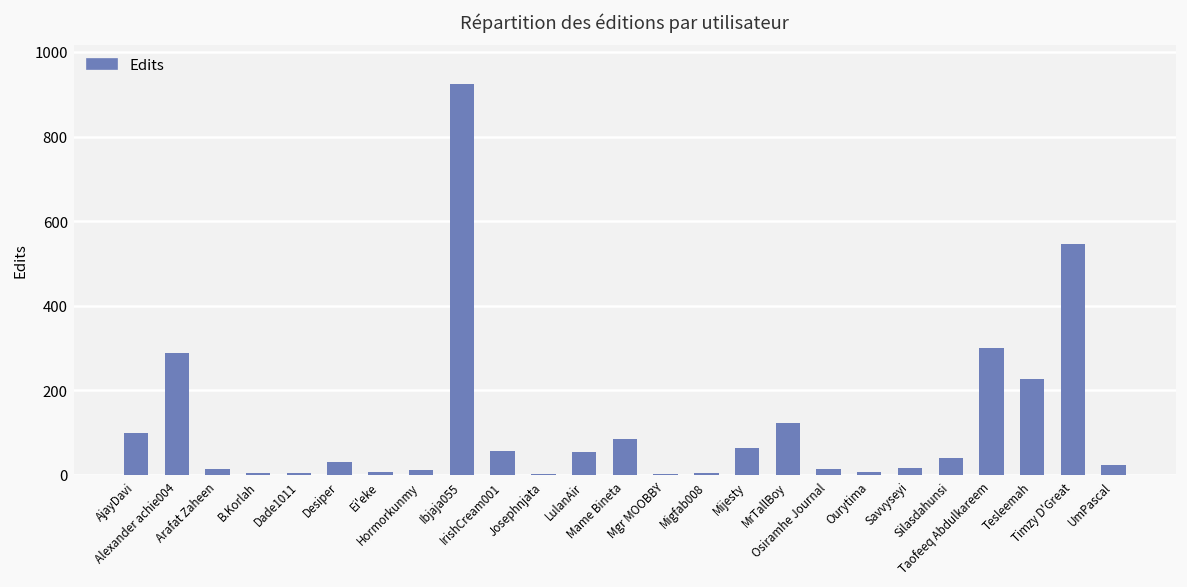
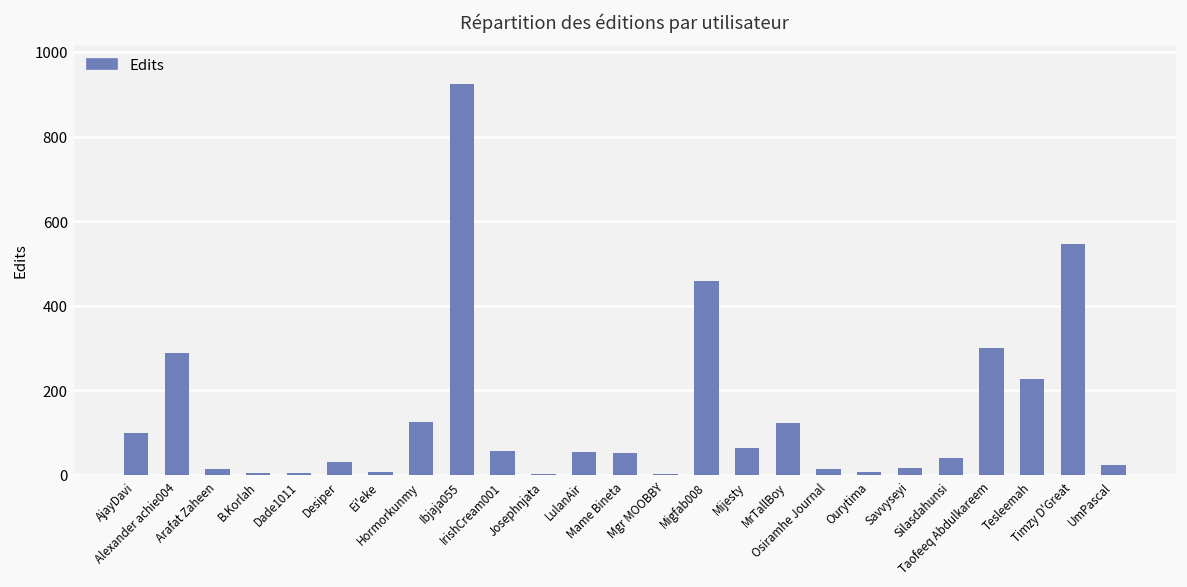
Hormorkunmy: 10 -> 130
Mame Bineta: 90 -> 50
Migfab008: 0 -> 460
